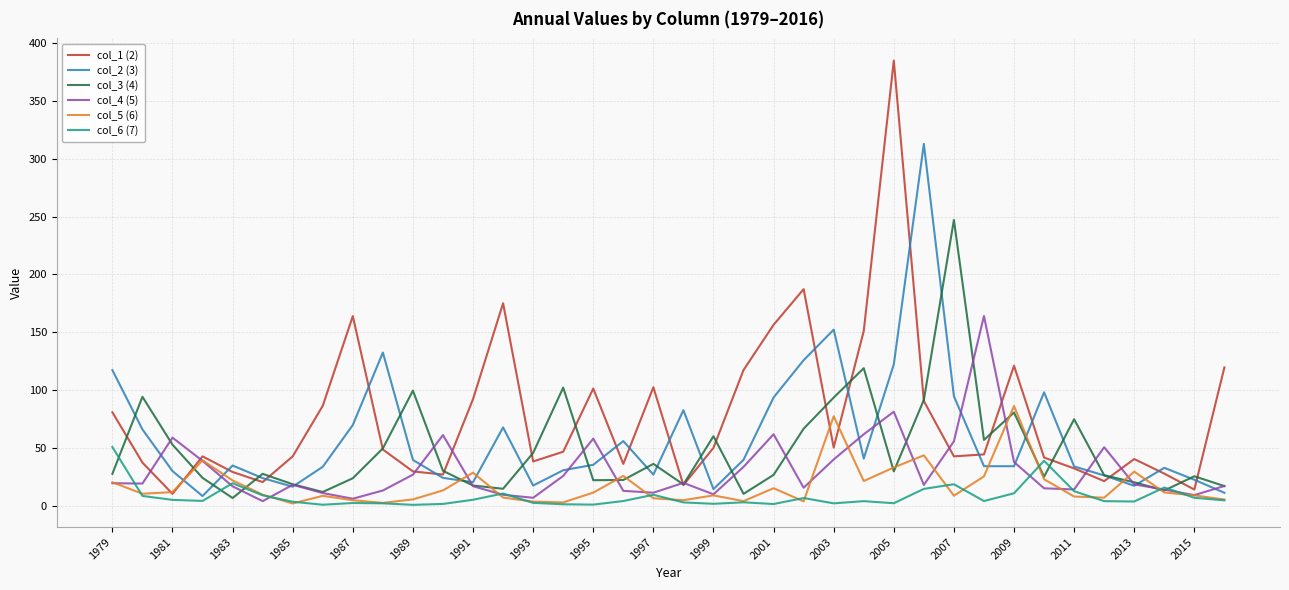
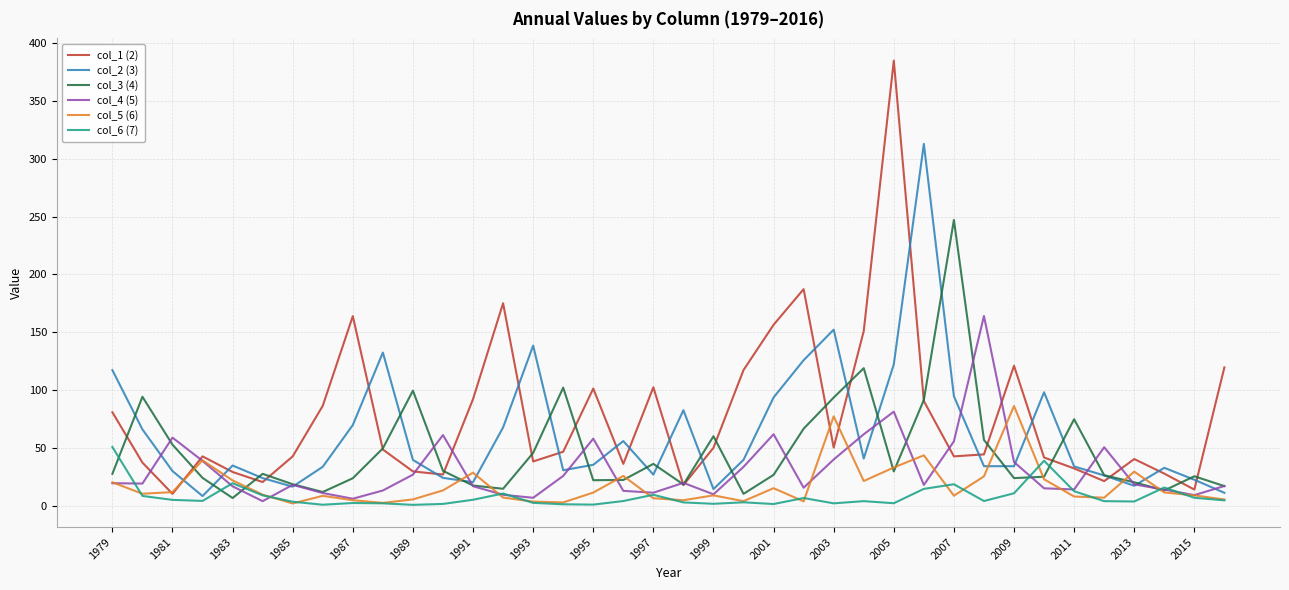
col_2 (3), 1993: 18 -> 139
col_3 (4), 2009: 81 -> 24
